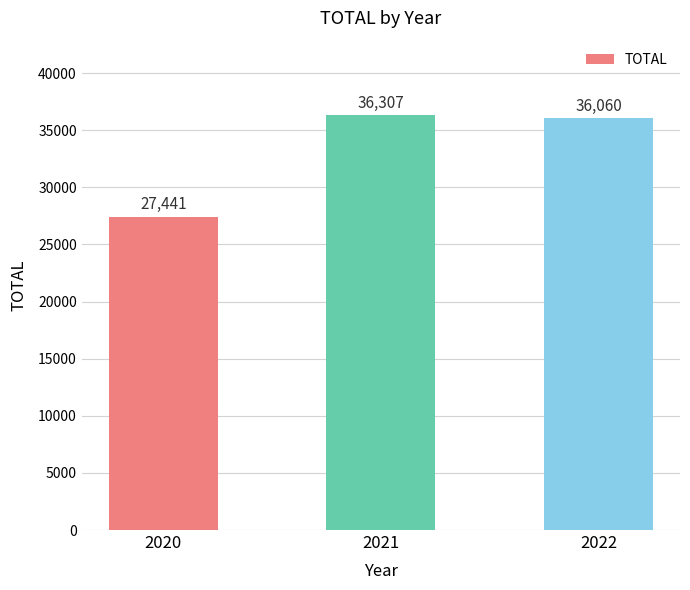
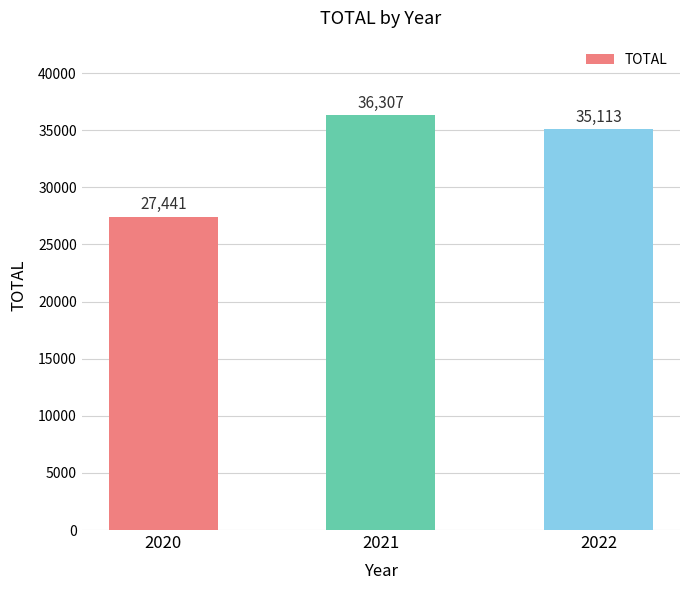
2022: 36,060 -> 35,113
